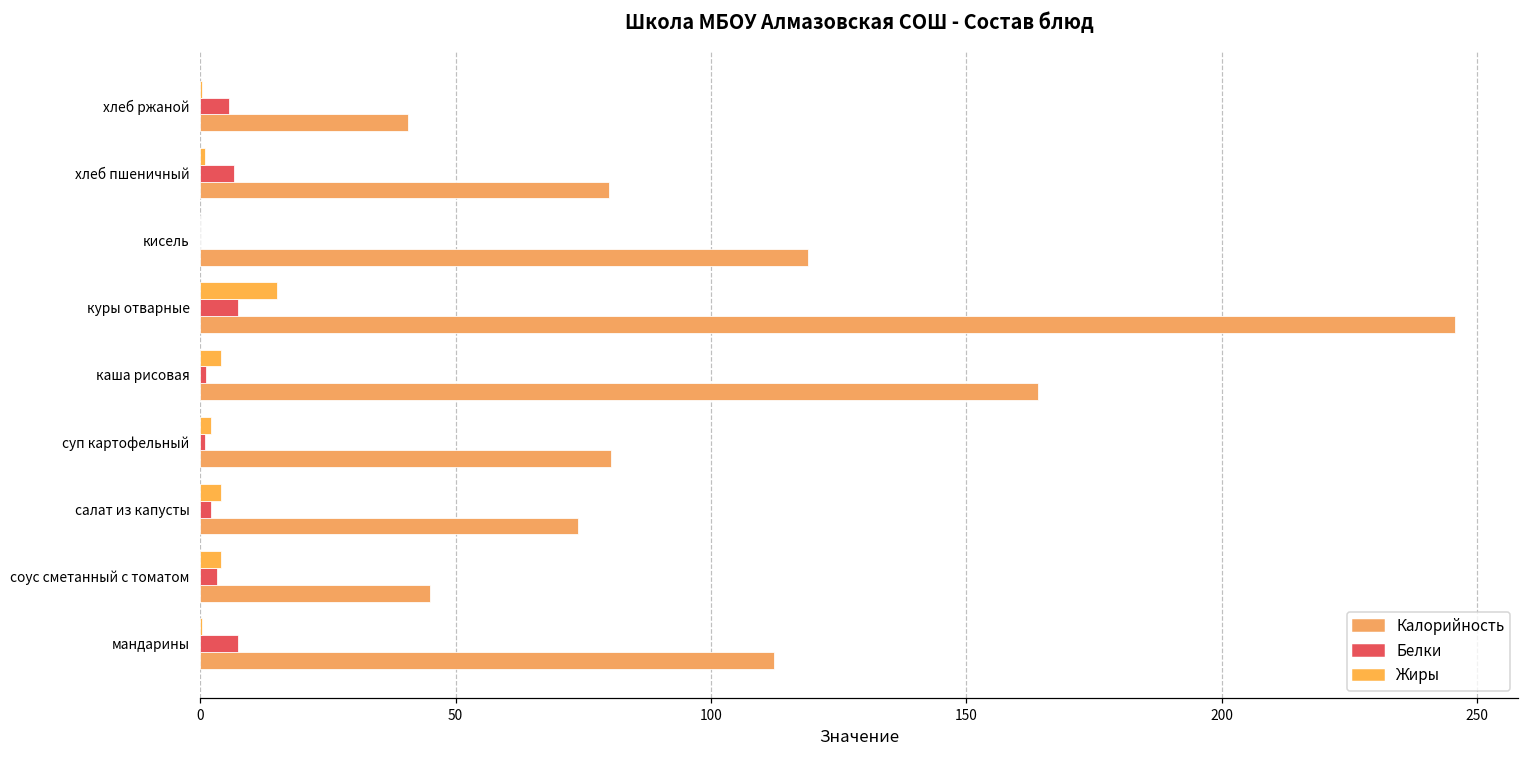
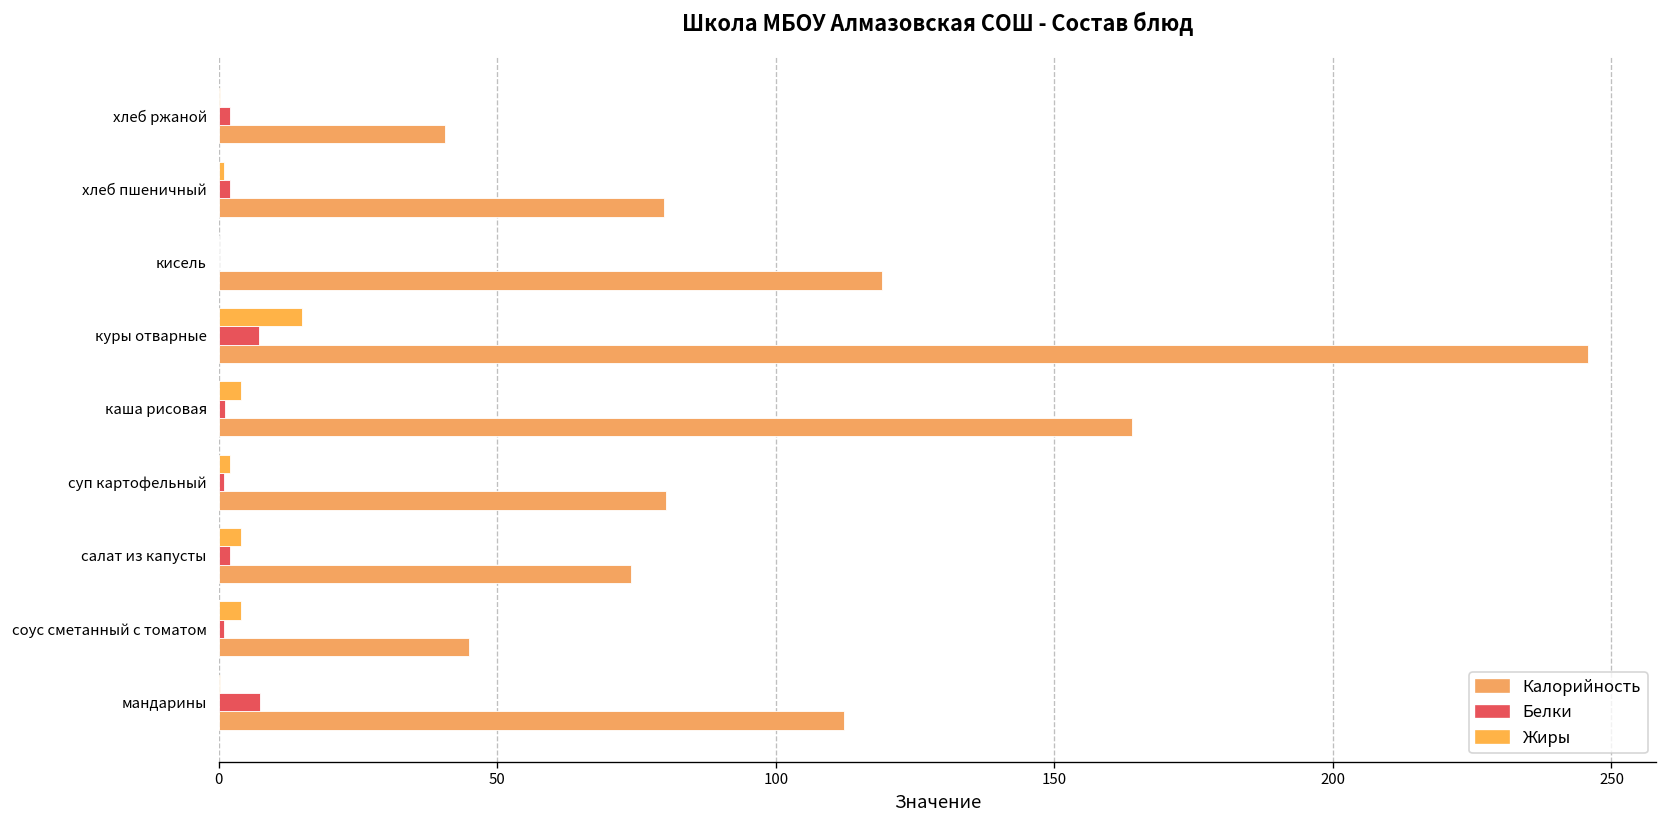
Белки, хлеб ржаной: 6 -> 2
Белки, хлеб пшеничный: 7 -> 2
Белки, соус сметанный с томатом: 3 -> 1
